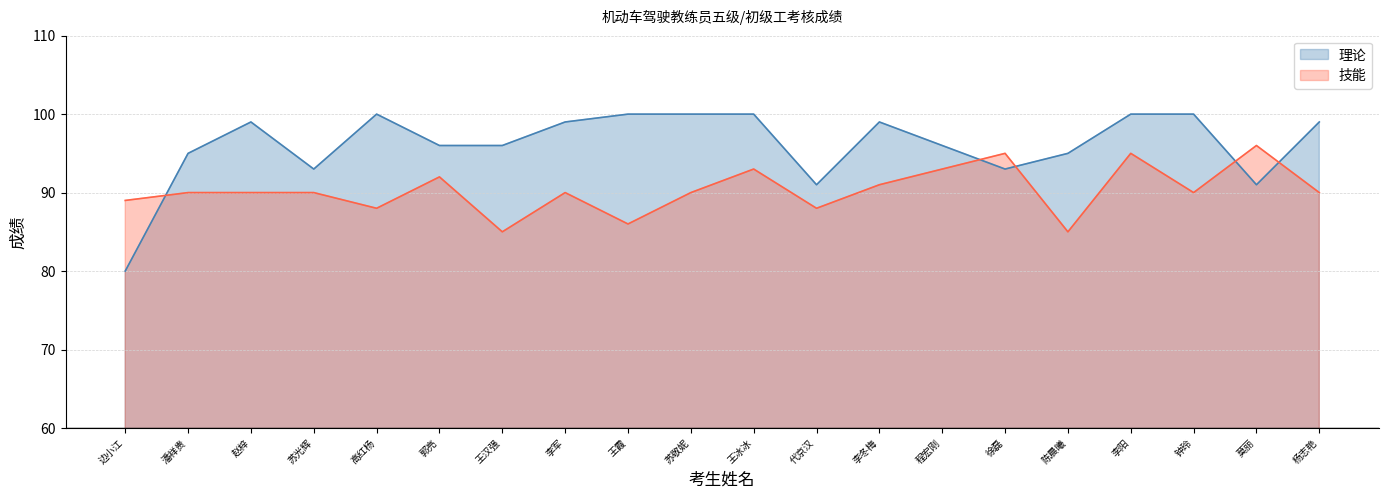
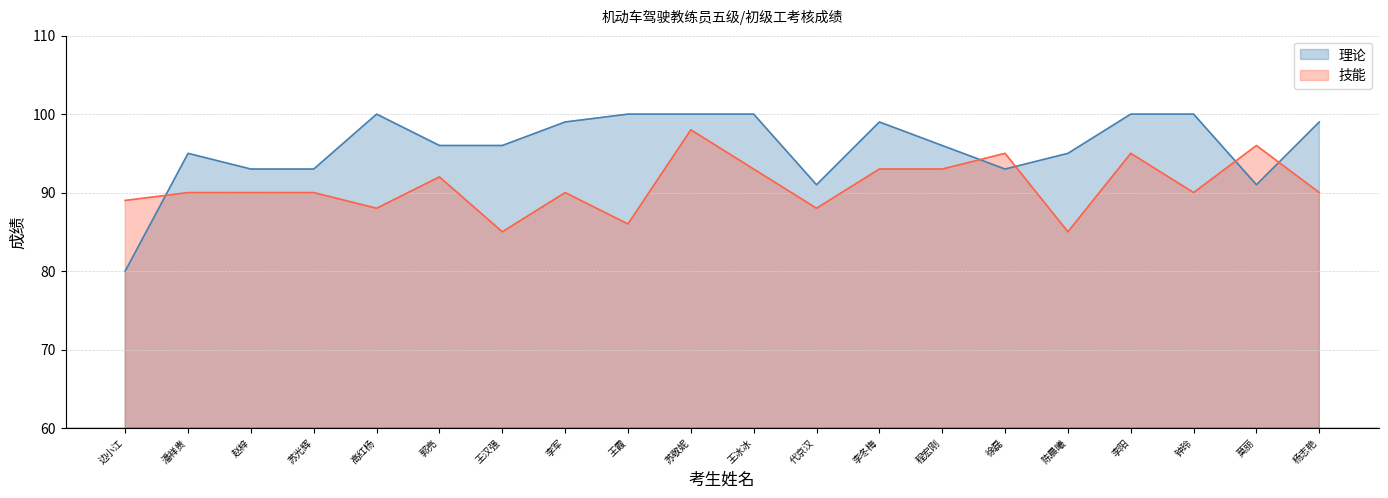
理论, 赵梓: 99 -> 93
技能, 苏敬妮: 90 -> 98
技能, 李冬梅: 91 -> 93
